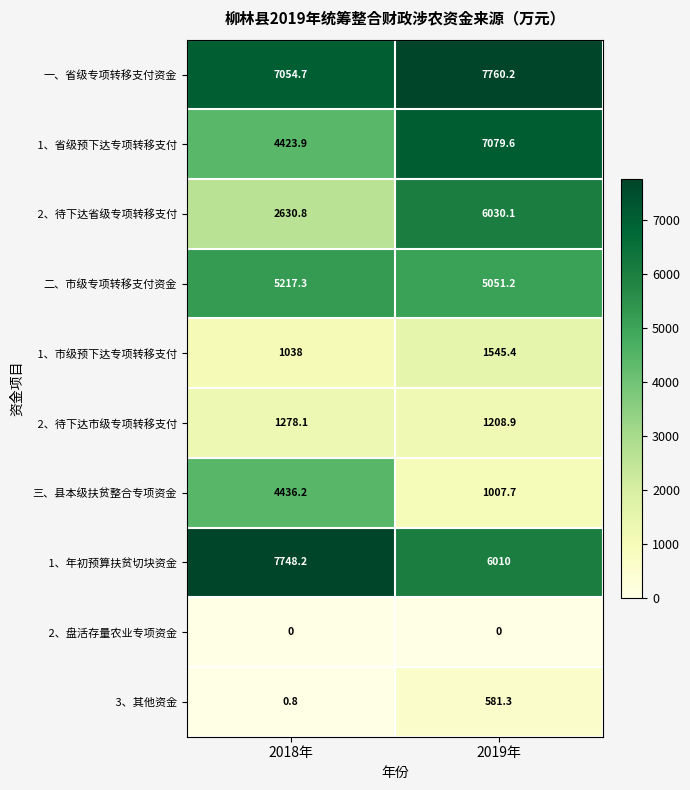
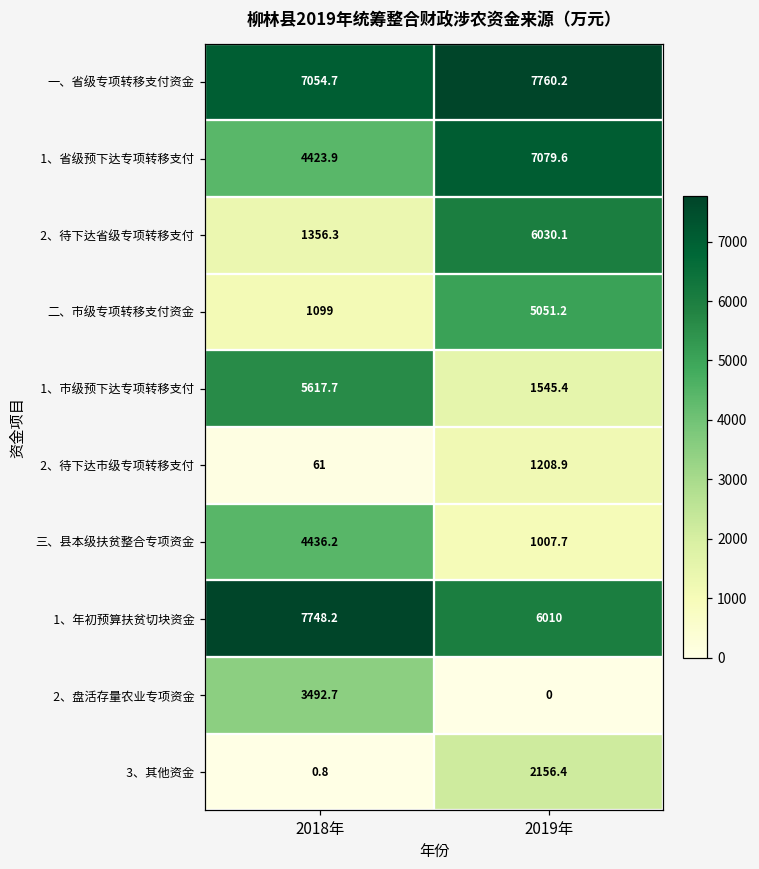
2、待下达省级专项转移支付, 2018年: 2630.8 -> 1356.3
二、市级专项转移支付资金, 2018年: 5217.3 -> 1099
1、市级预下达专项转移支付, 2018年: 1038 -> 5617.7
2、待下达市级专项转移支付, 2018年: 1278.1 -> 61
2、盘活存量农业专项资金, 2018年: 0 -> 3492.7
3、其他资金, 2019年: 581.3 -> 2156.4
